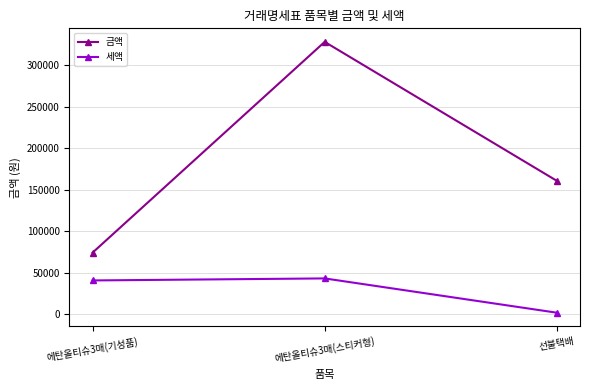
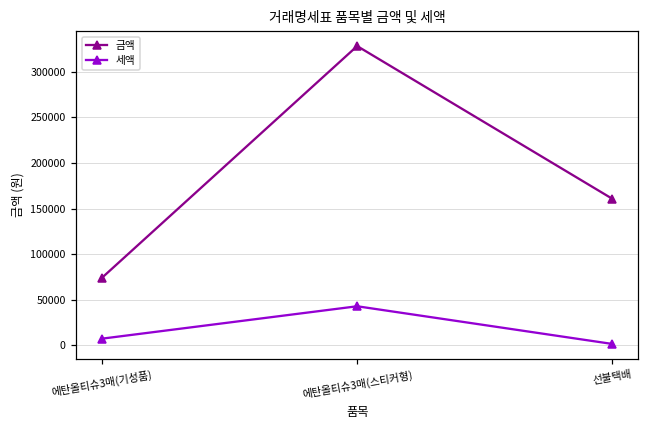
세액, 에탄올티슈3매(기성품): 40000 -> 10000
